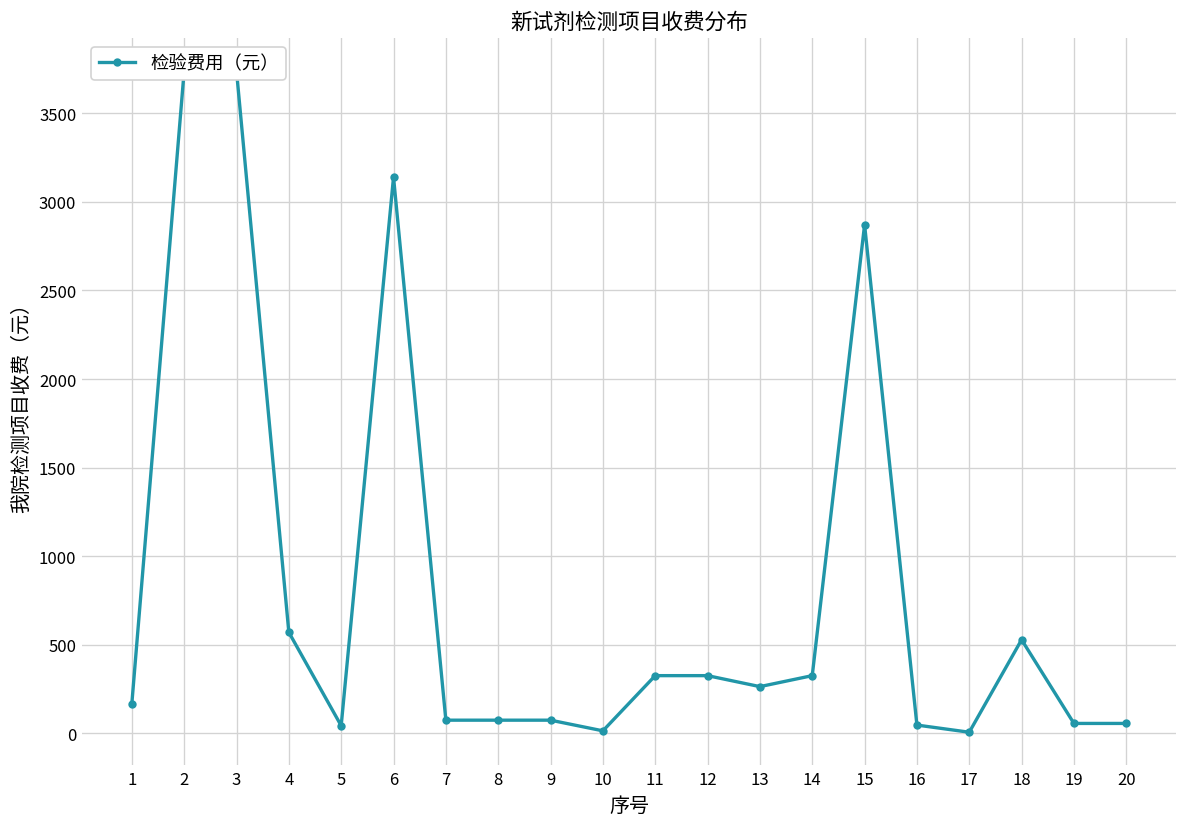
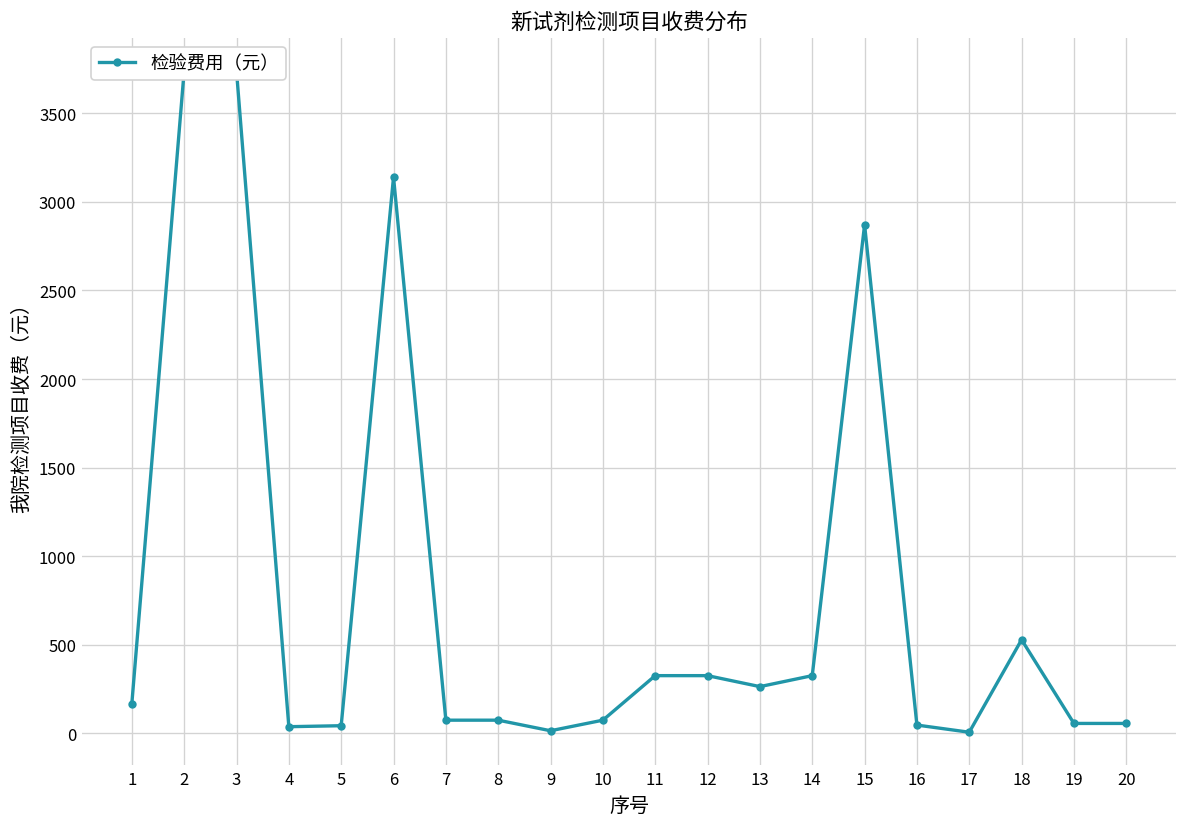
4: 570 -> 40
9: 70 -> 10
10: 10 -> 70
